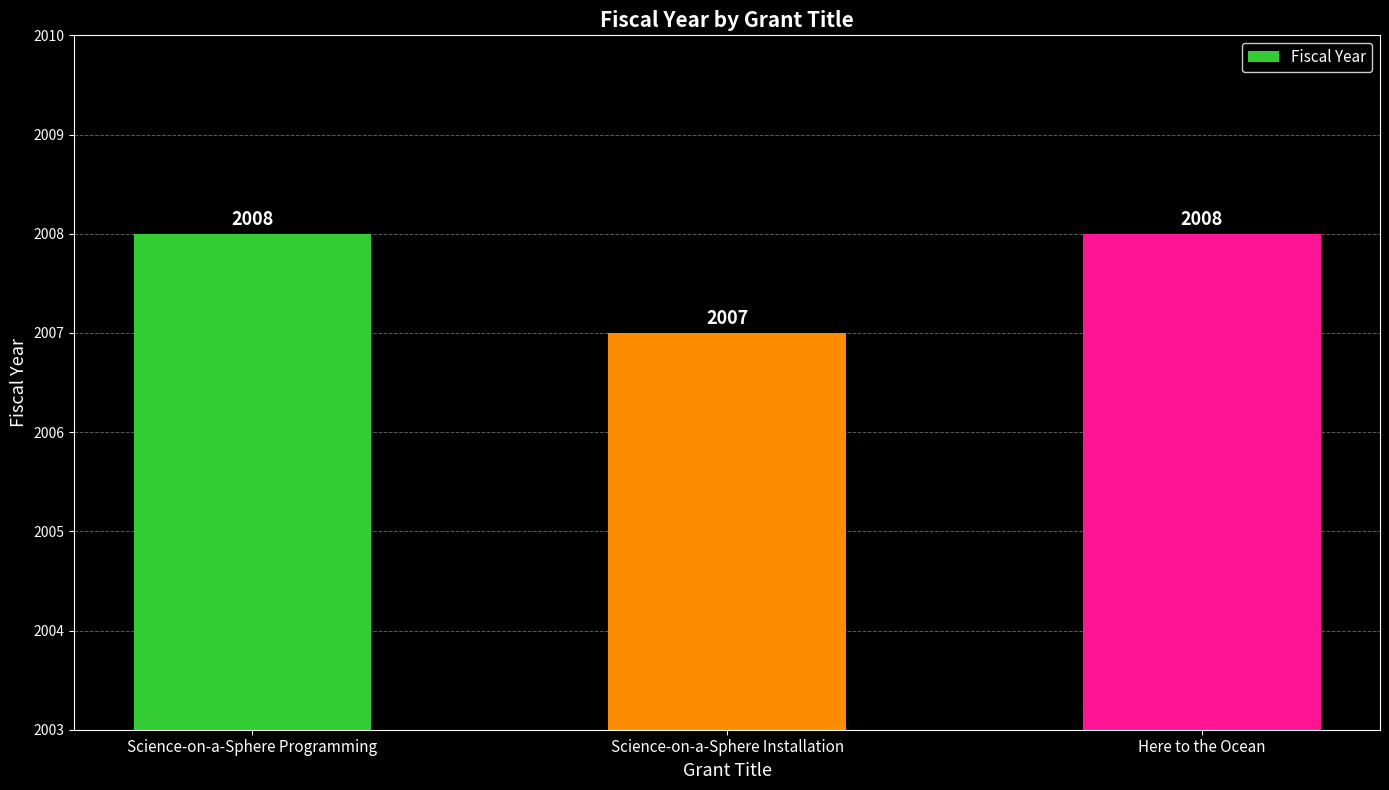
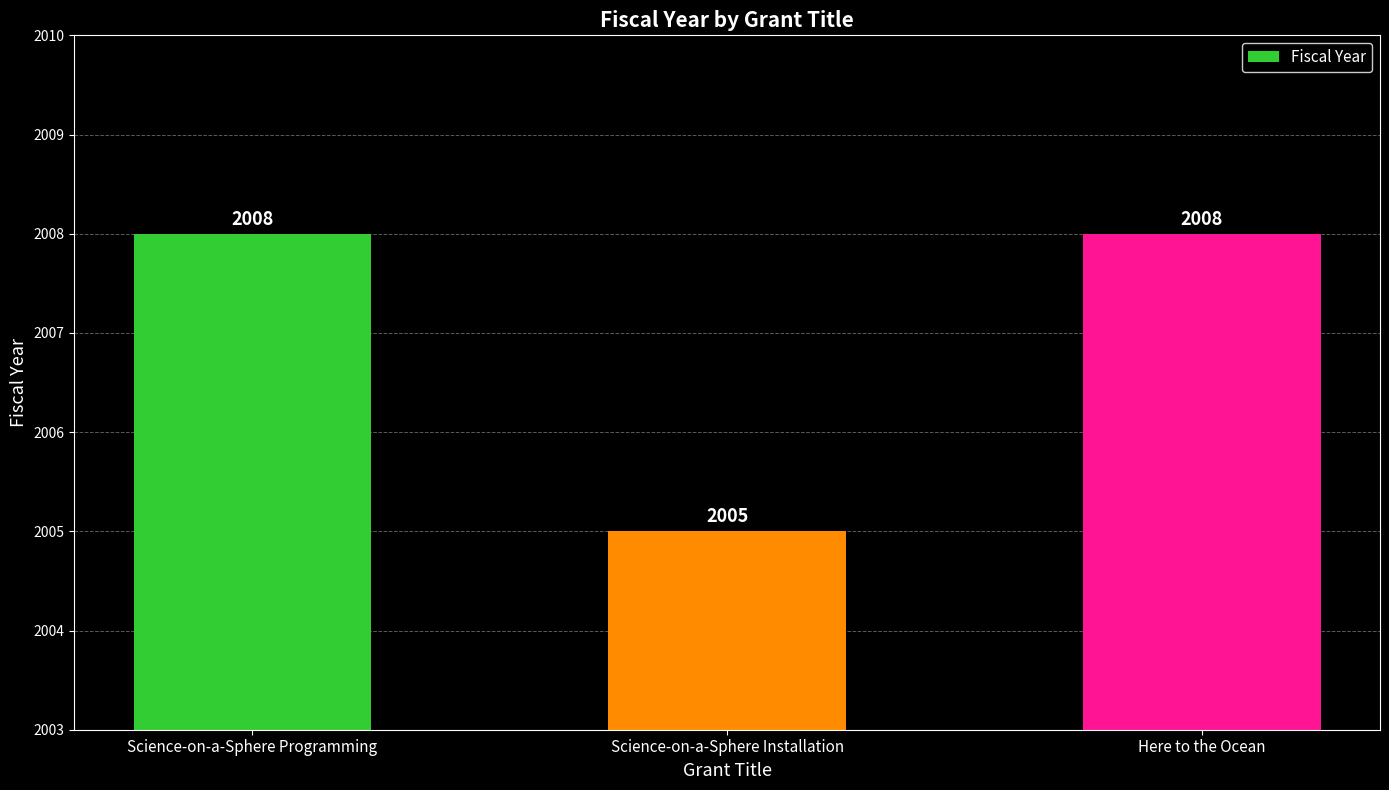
Science-on-a-Sphere Installation: 2007 -> 2005
